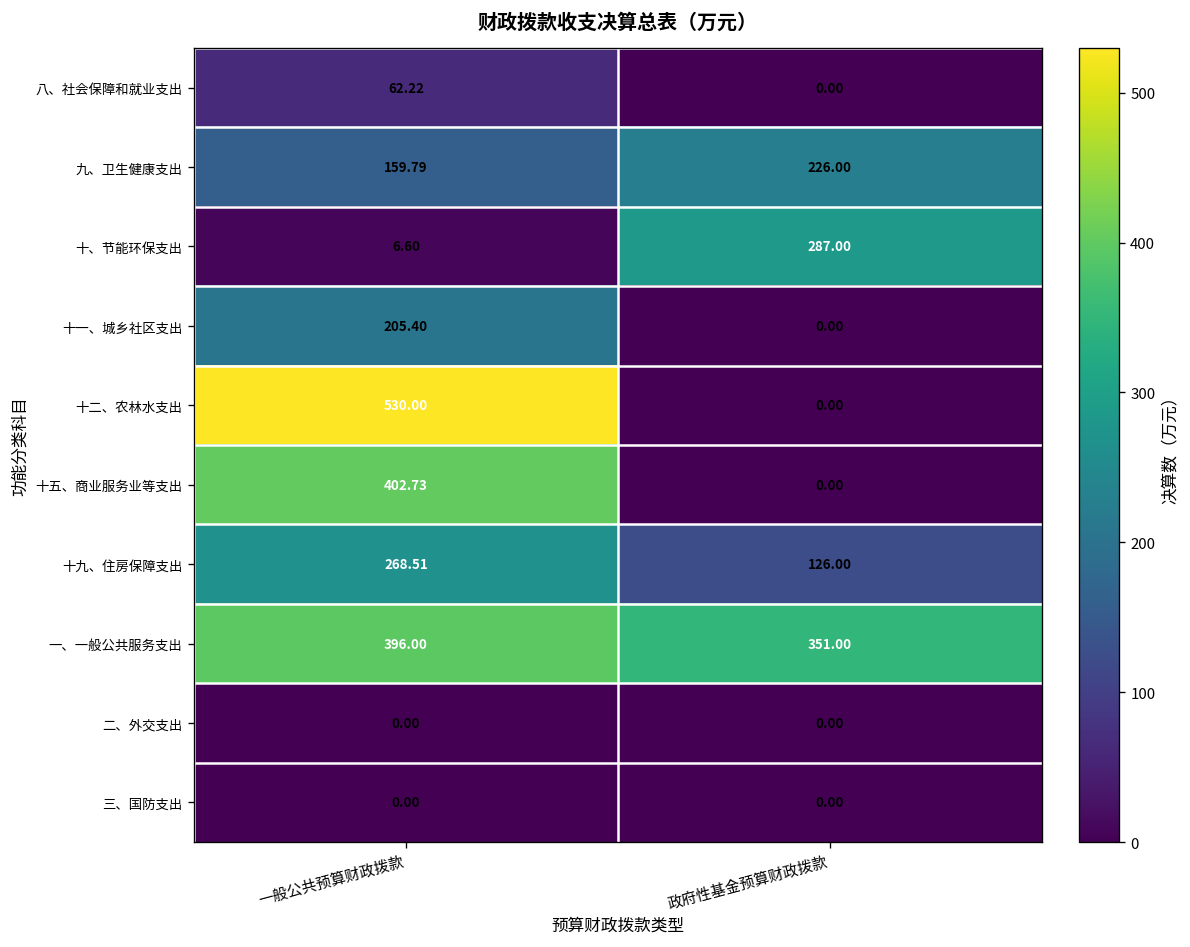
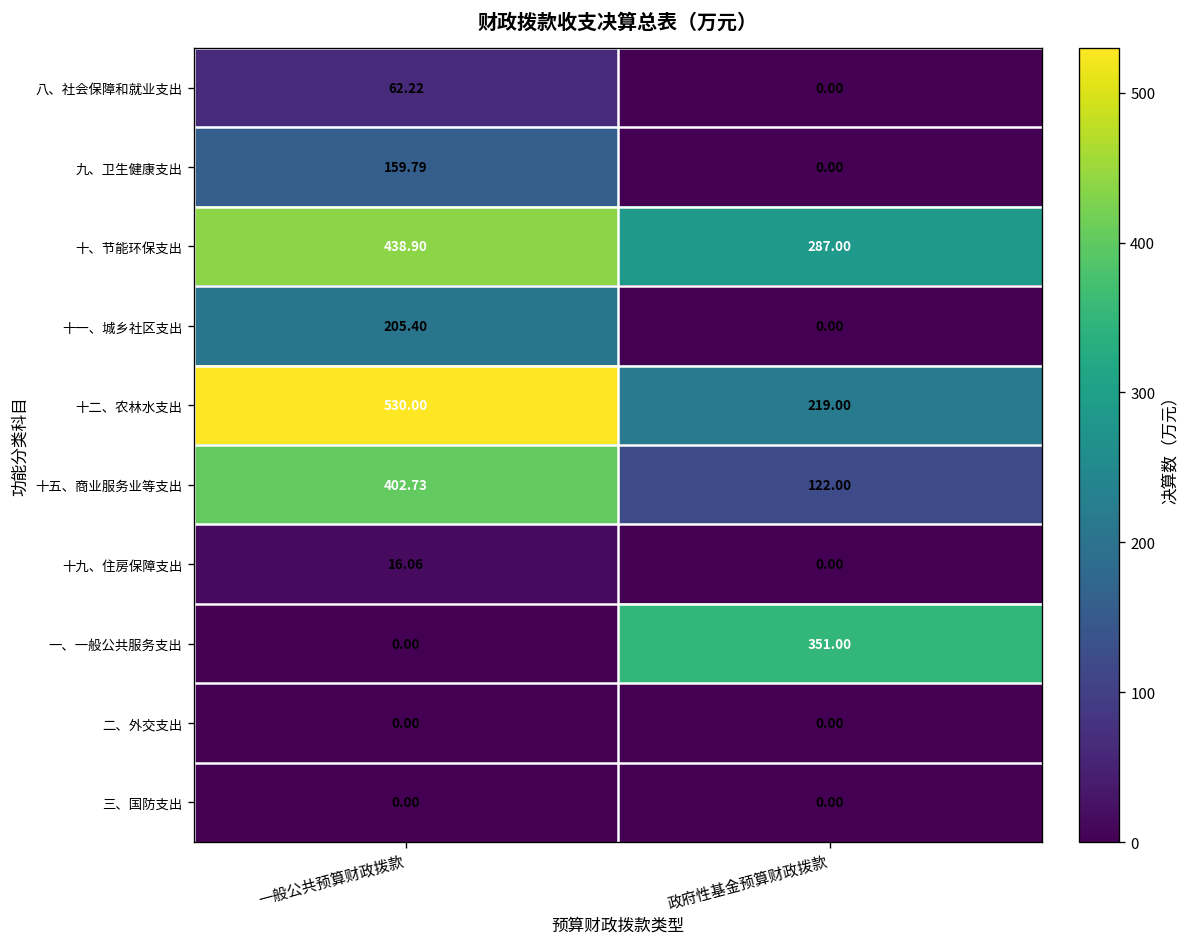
九、卫生健康支出, 政府性基金预算财政拨款: 226.00 -> 0.00
十、节能环保支出, 一般公共预算财政拨款: 6.60 -> 438.90
十二、农林水支出, 政府性基金预算财政拨款: 0.00 -> 219.00
十五、商业服务业等支出, 政府性基金预算财政拨款: 0.00 -> 122.00
十九、住房保障支出, 一般公共预算财政拨款: 268.51 -> 16.06
十九、住房保障支出, 政府性基金预算财政拨款: 126.00 -> 0.00
一、一般公共服务支出, 一般公共预算财政拨款: 396.00 -> 0.00
